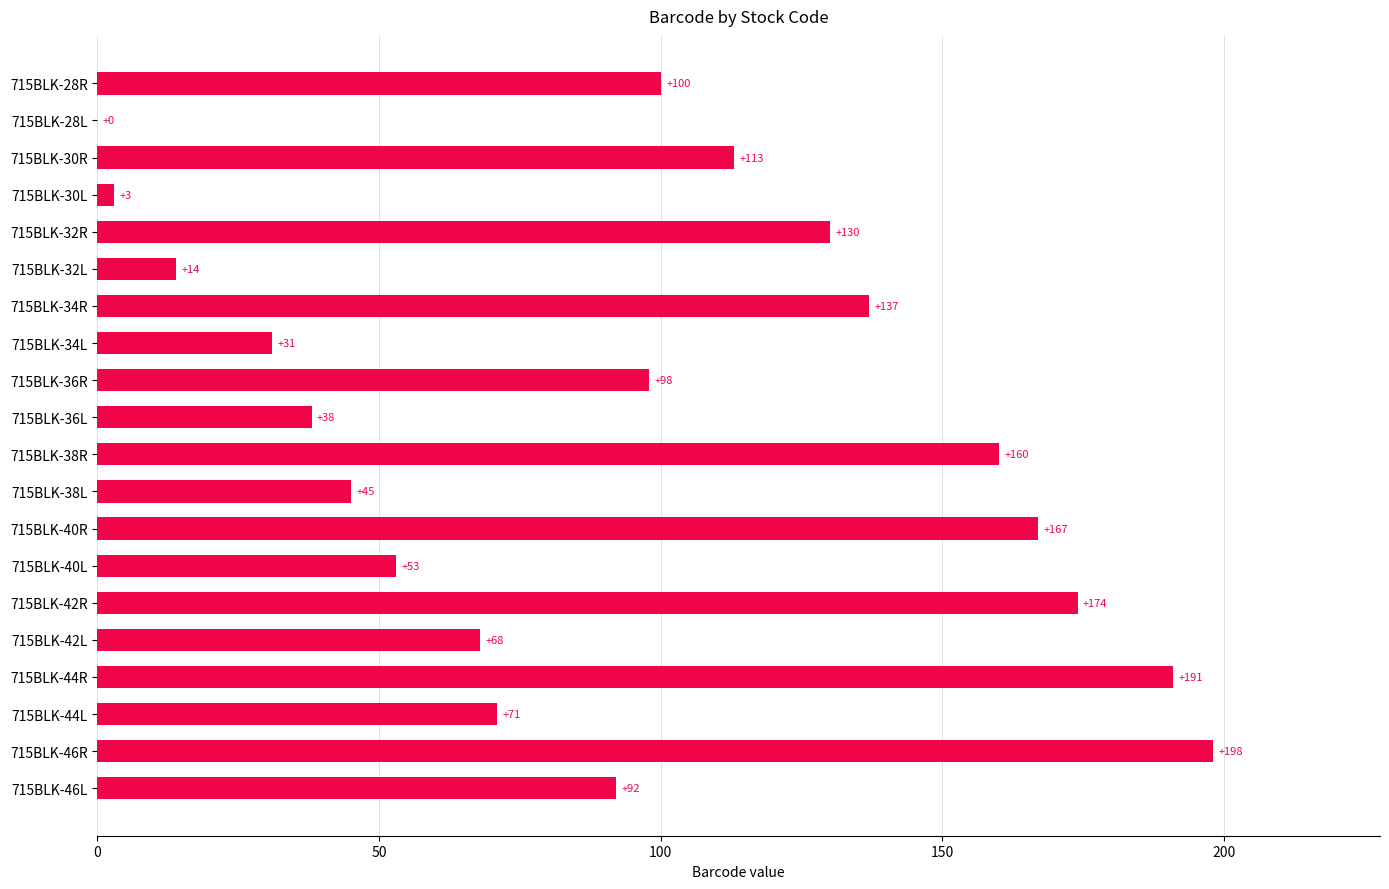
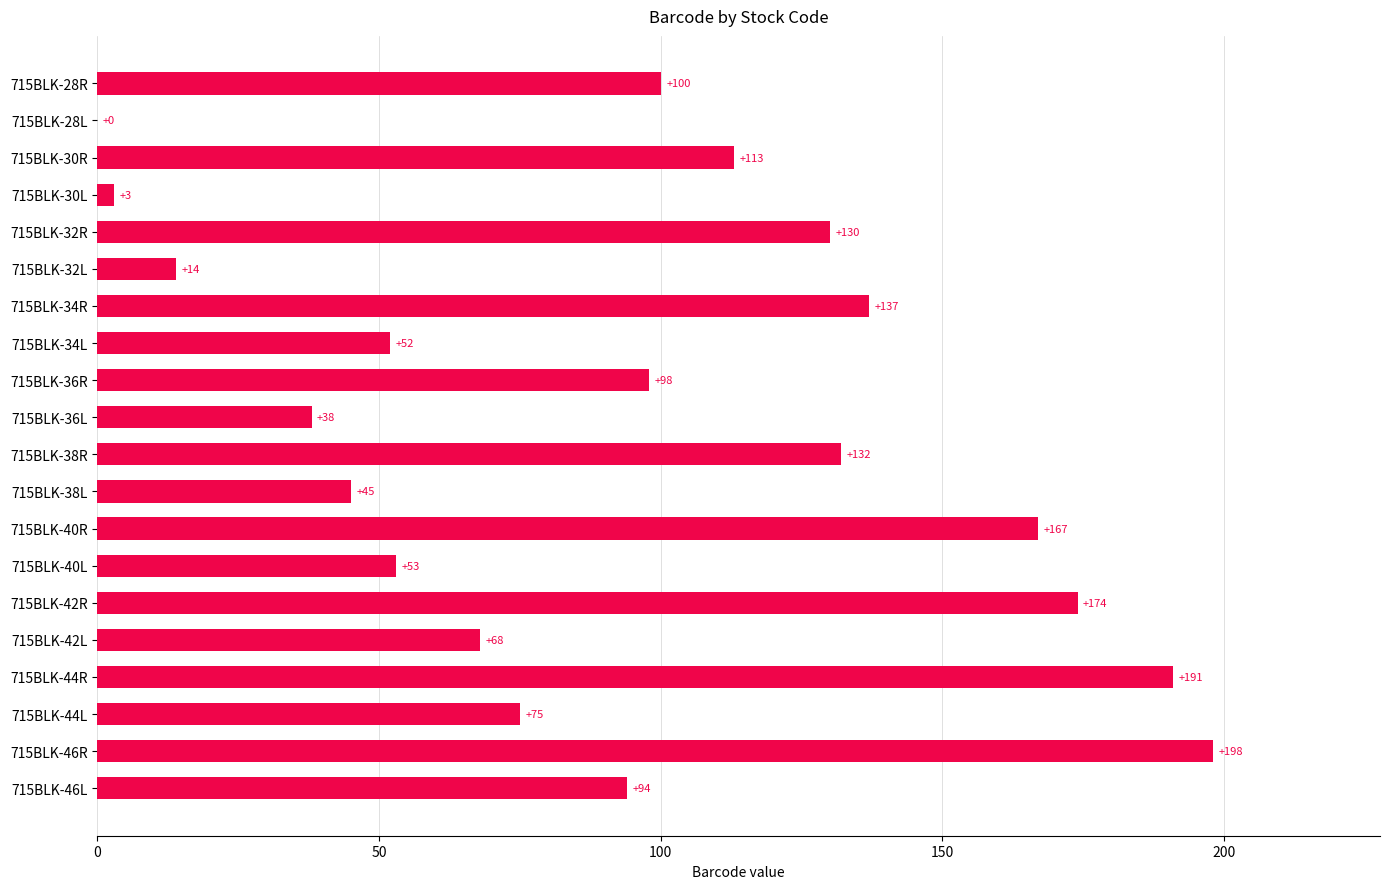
715BLK-34L: +31 -> +52
715BLK-38R: +160 -> +132
715BLK-44L: +71 -> +75
715BLK-46L: +92 -> +94
